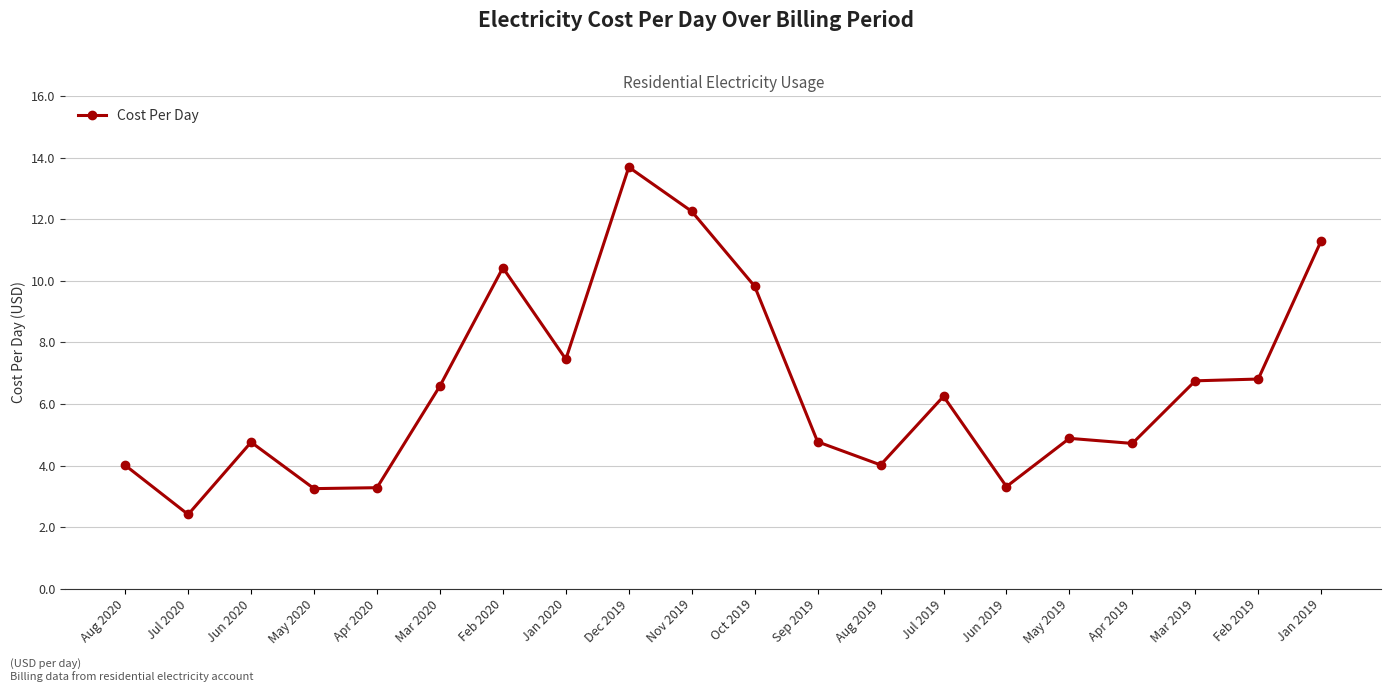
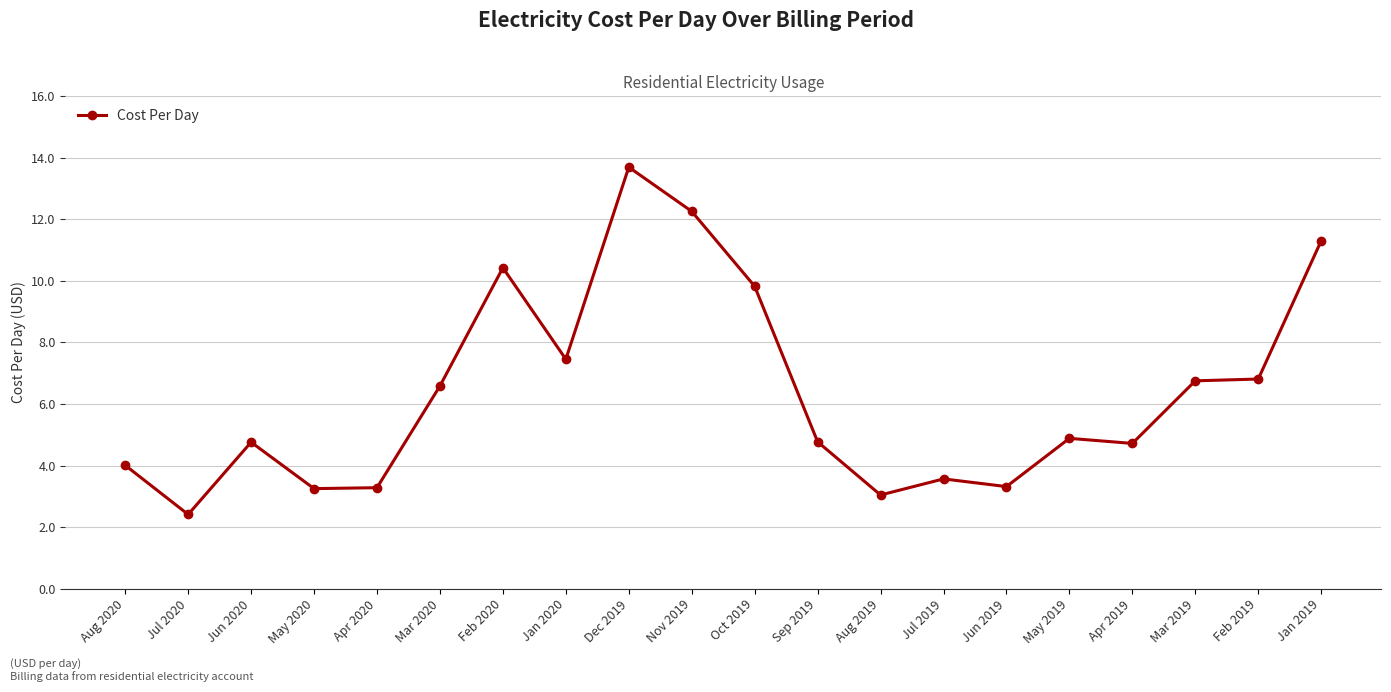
Aug 2019: 4.0 -> 3.0
Jul 2019: 6.2 -> 3.6
